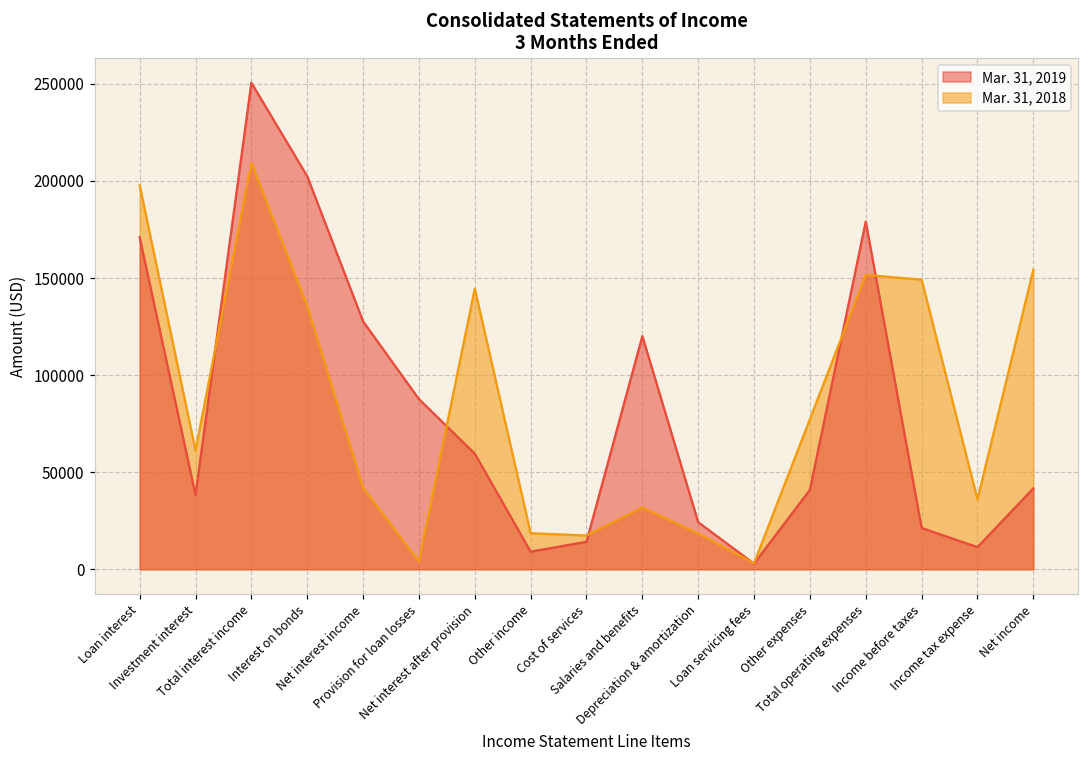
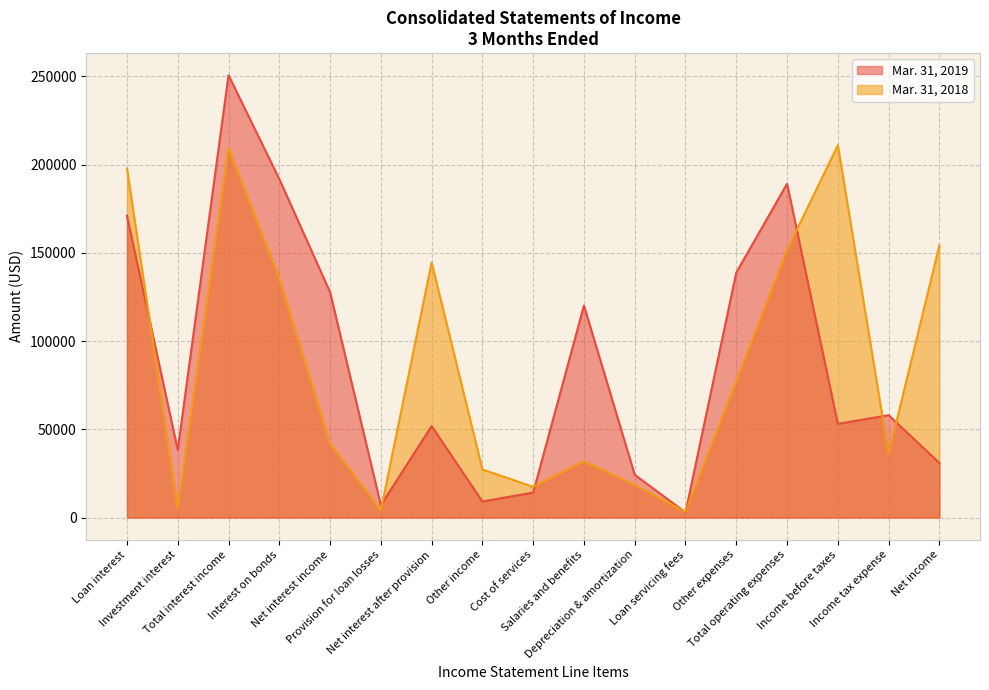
Mar. 31, 2018, Investment interest: 61000 -> 5000
Mar. 31, 2019, Interest on bonds: 202000 -> 192000
Mar. 31, 2019, Provision for loan losses: 88000 -> 7000
Mar. 31, 2019, Net interest after provision: 60000 -> 52000
Mar. 31, 2018, Other income: 19000 -> 27000
Mar. 31, 2019, Other expenses: 41000 -> 139000
Mar. 31, 2019, Total operating expenses: 179000 -> 189000
Mar. 31, 2019, Income before taxes: 21000 -> 53000
Mar. 31, 2018, Income before taxes: 149000 -> 211000
Mar. 31, 2019, Income tax expense: 11000 -> 58000
Mar. 31, 2019, Net income: 42000 -> 31000
